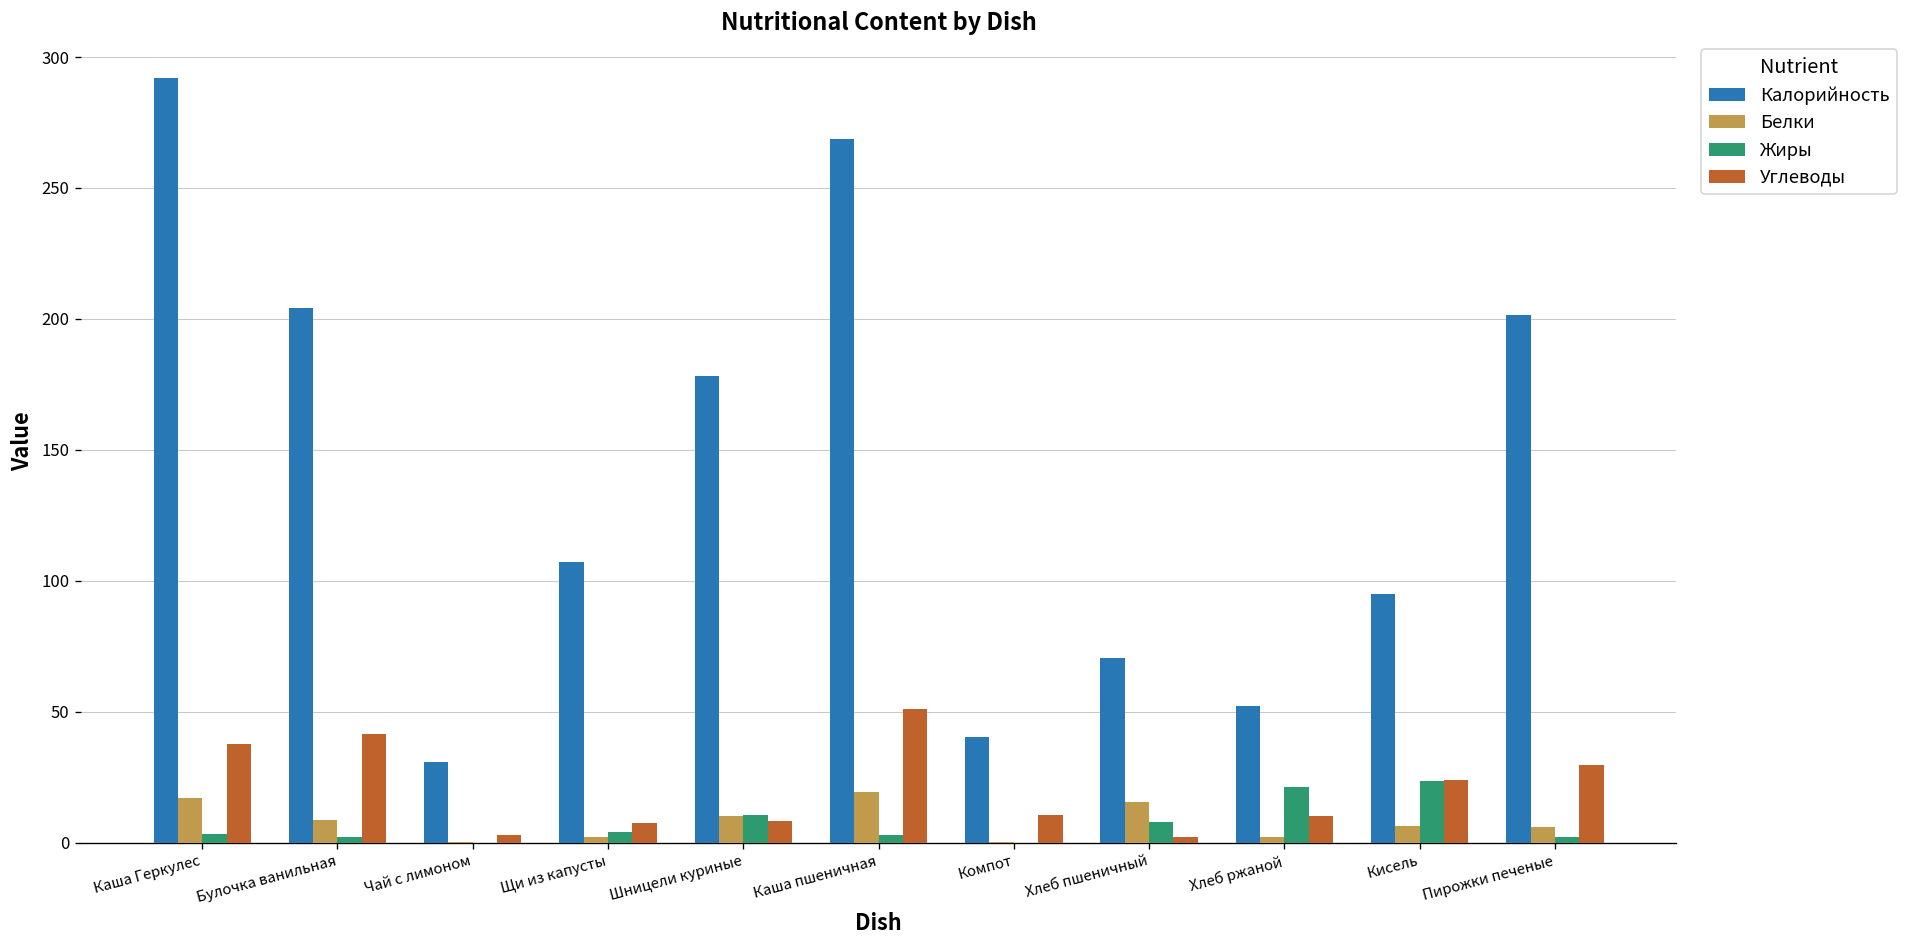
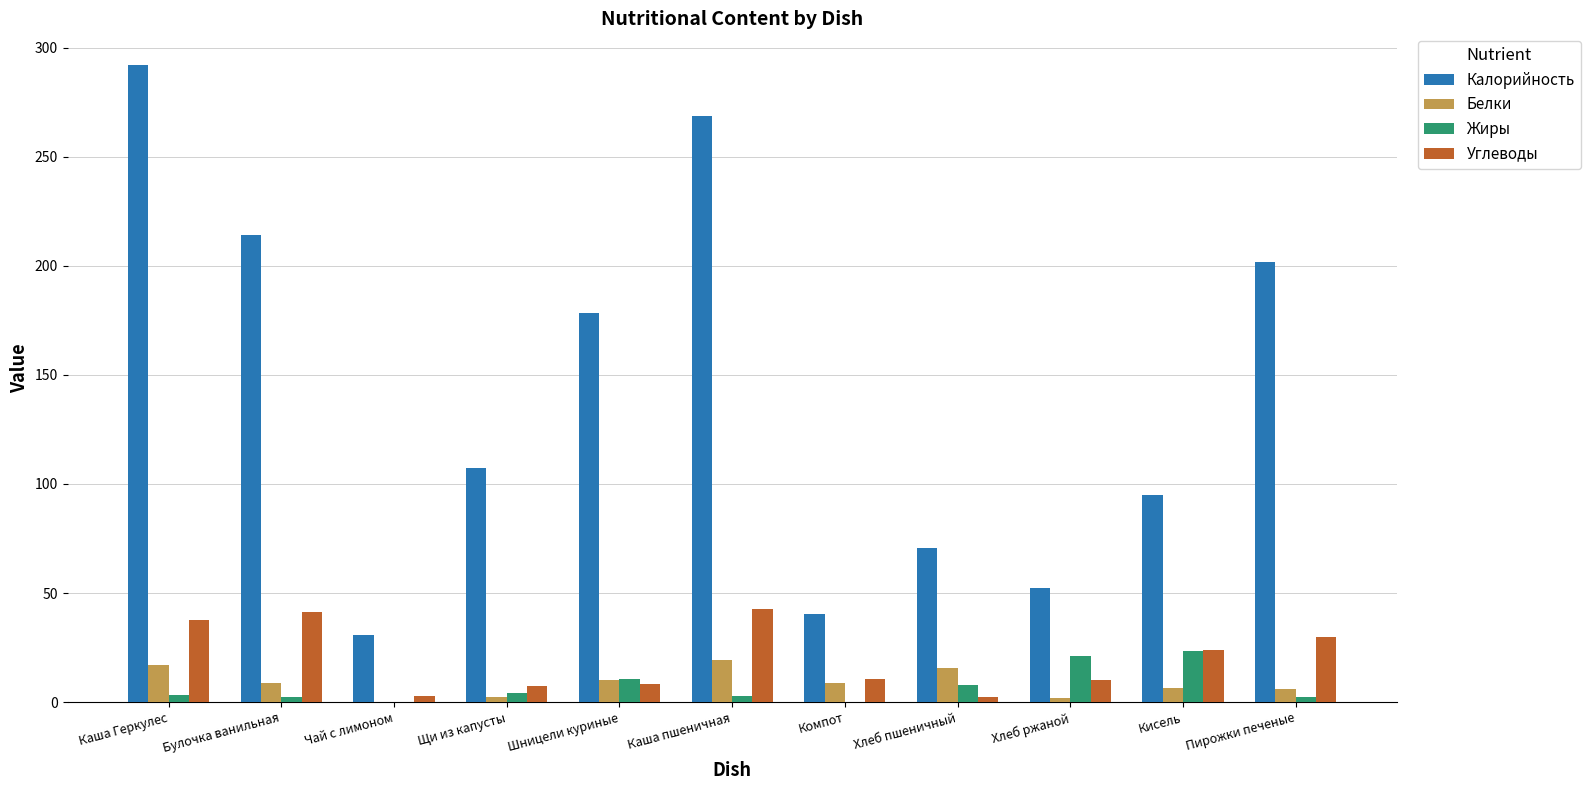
Калорийность, Булочка ванильная: 204 -> 214
Углеводы, Каша пшеничная: 51 -> 43
Белки, Компот: 0 -> 9
